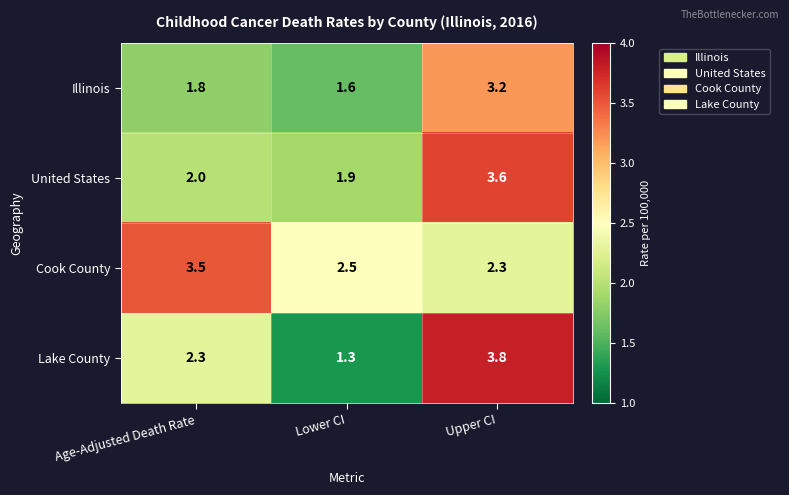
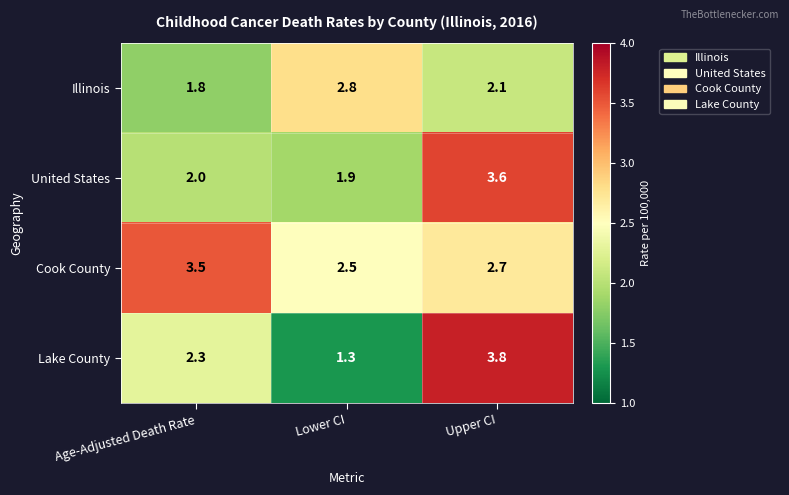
Illinois, Lower CI: 1.6 -> 2.8
Illinois, Upper CI: 3.2 -> 2.1
Cook County, Upper CI: 2.3 -> 2.7
